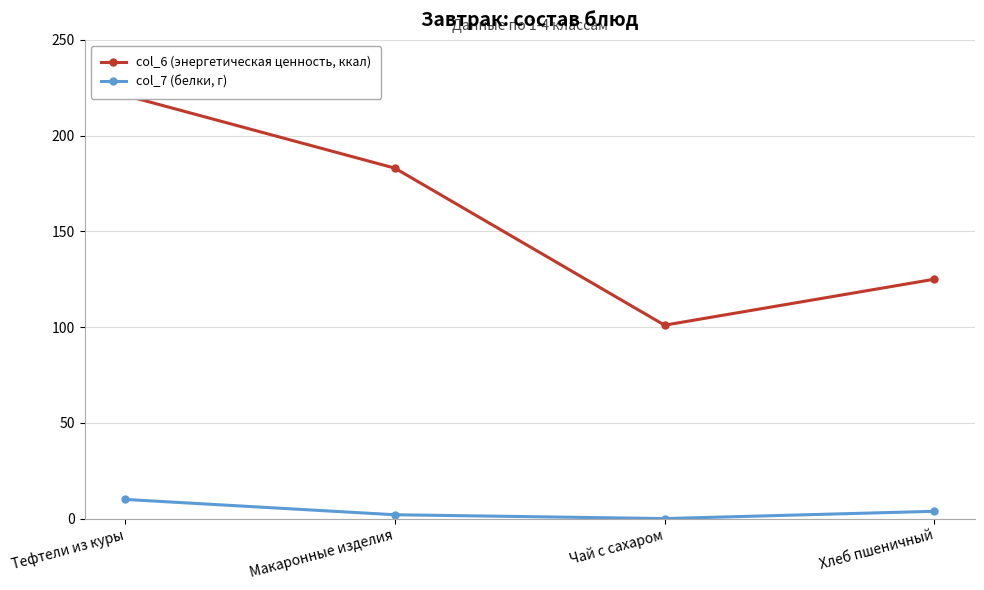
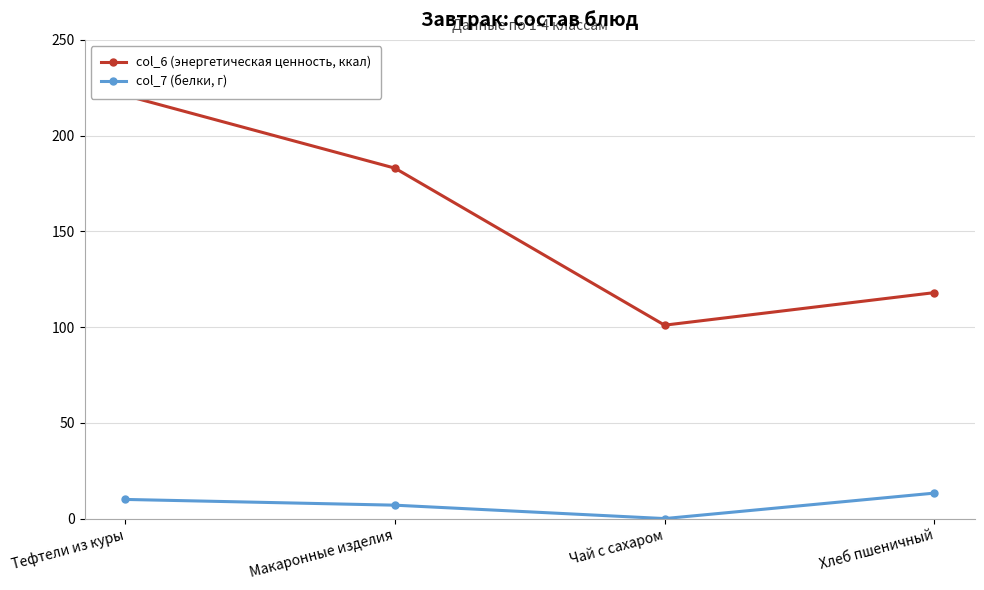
col_7 (белки, г), Макаронные изделия: 2 -> 7
col_6 (энергетическая ценность, ккал), Хлеб пшеничный: 125 -> 118
col_7 (белки, г), Хлеб пшеничный: 4 -> 13
